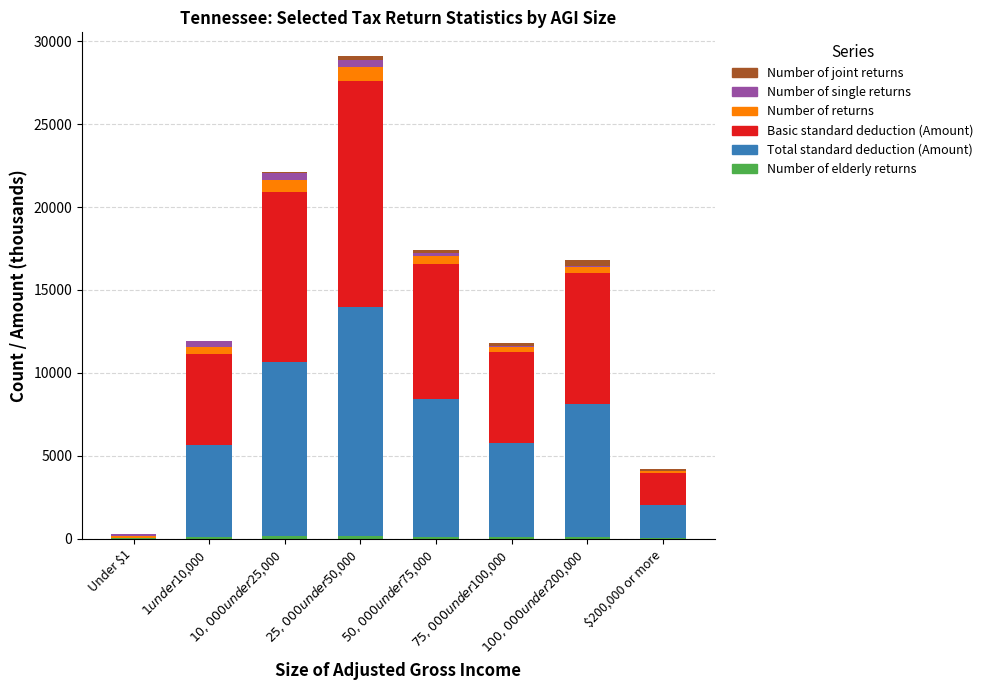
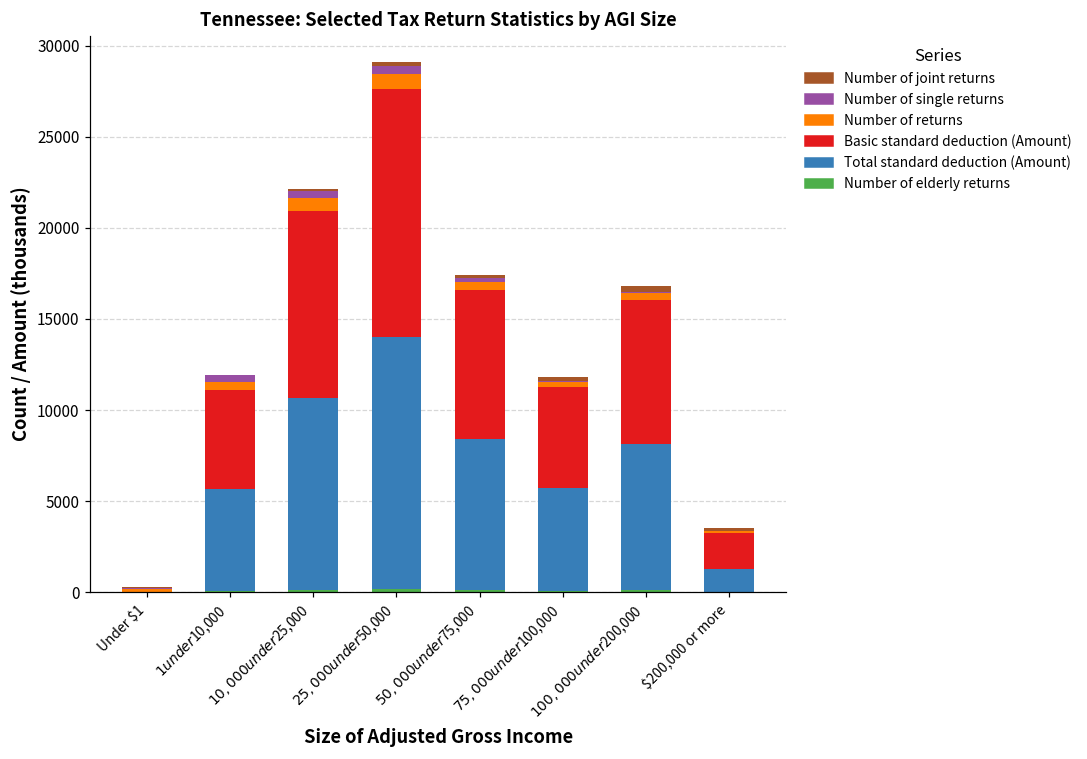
Total standard deduction (Amount), $200,000 or more: 2000 -> 1300
